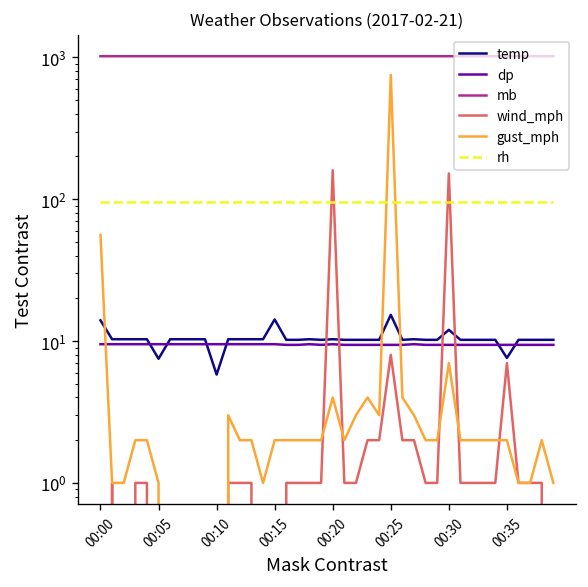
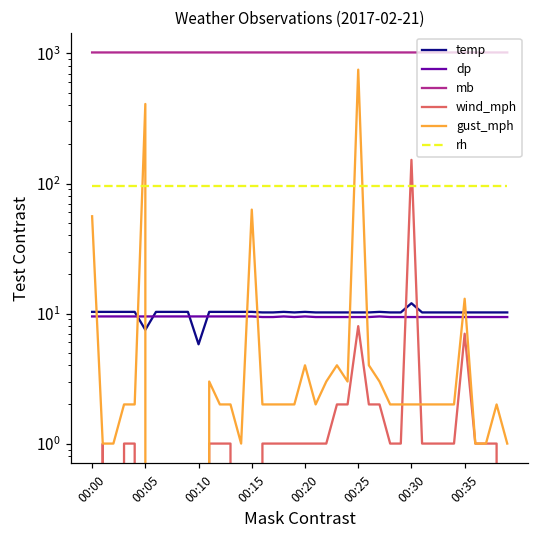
temp, 00:00: 14 -> 10
gust_mph, 00:05: 1 -> 410
temp, 00:15: 14 -> 10
gust_mph, 00:15: 2 -> 60
wind_mph, 00:20: 160 -> 1
temp, 00:25: 15 -> 10
gust_mph, 00:30: 7 -> 2
temp, 00:35: 8 -> 10
gust_mph, 00:35: 2 -> 13
